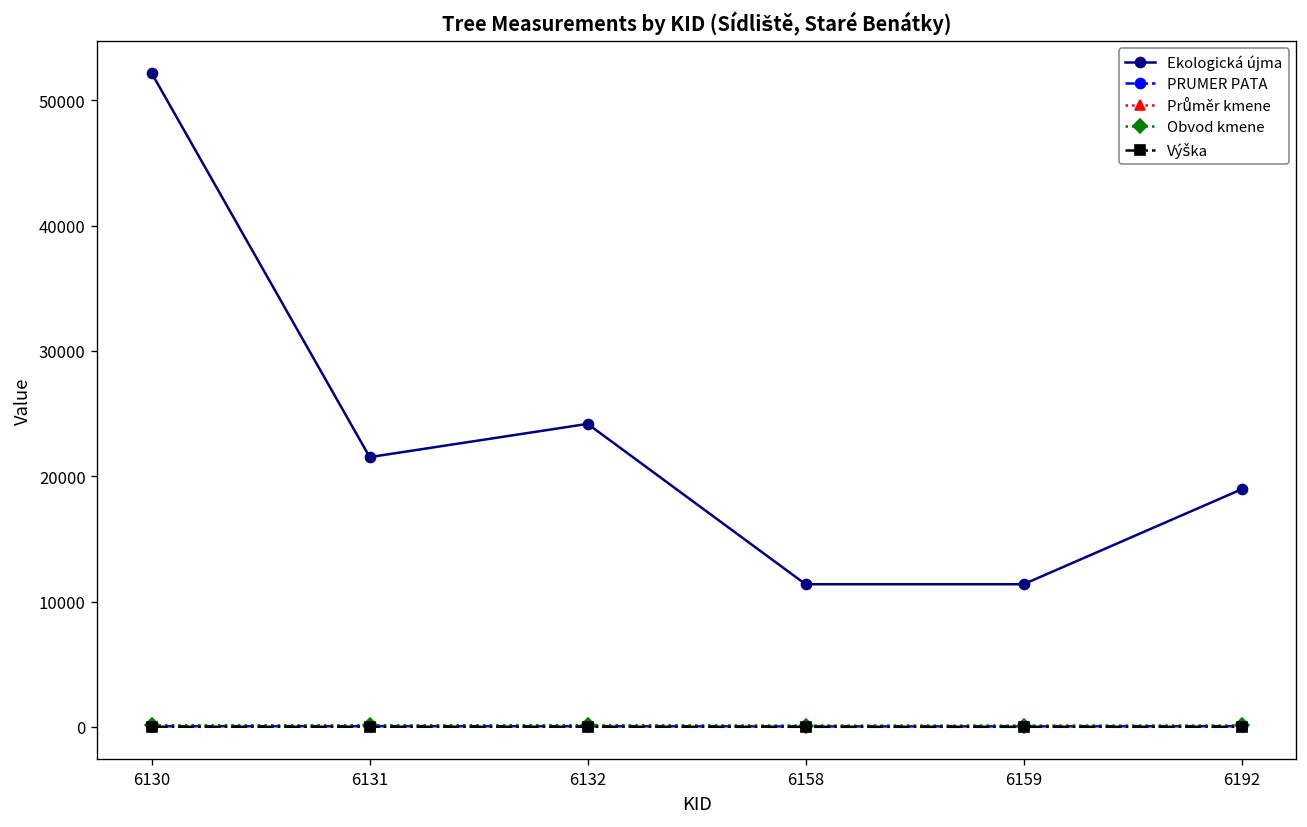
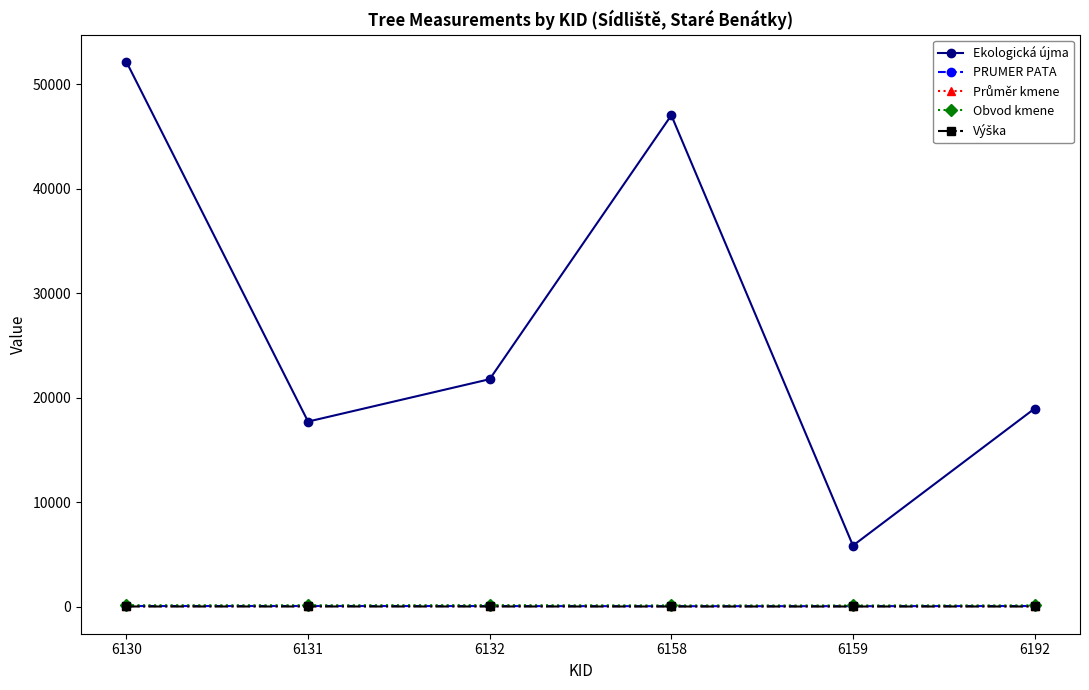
Ekologická újma, 6131: 21500 -> 17700
Ekologická újma, 6132: 24200 -> 21800
Ekologická újma, 6158: 11400 -> 47000
Ekologická újma, 6159: 11400 -> 5800
